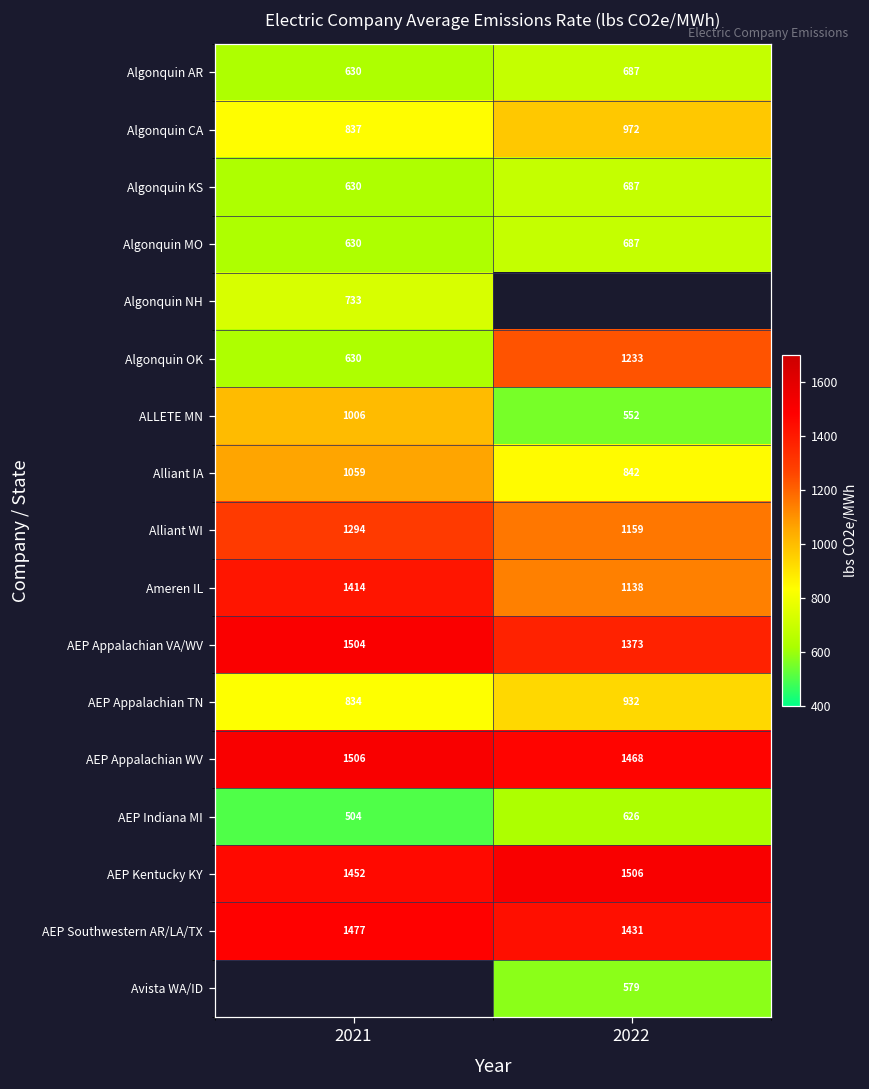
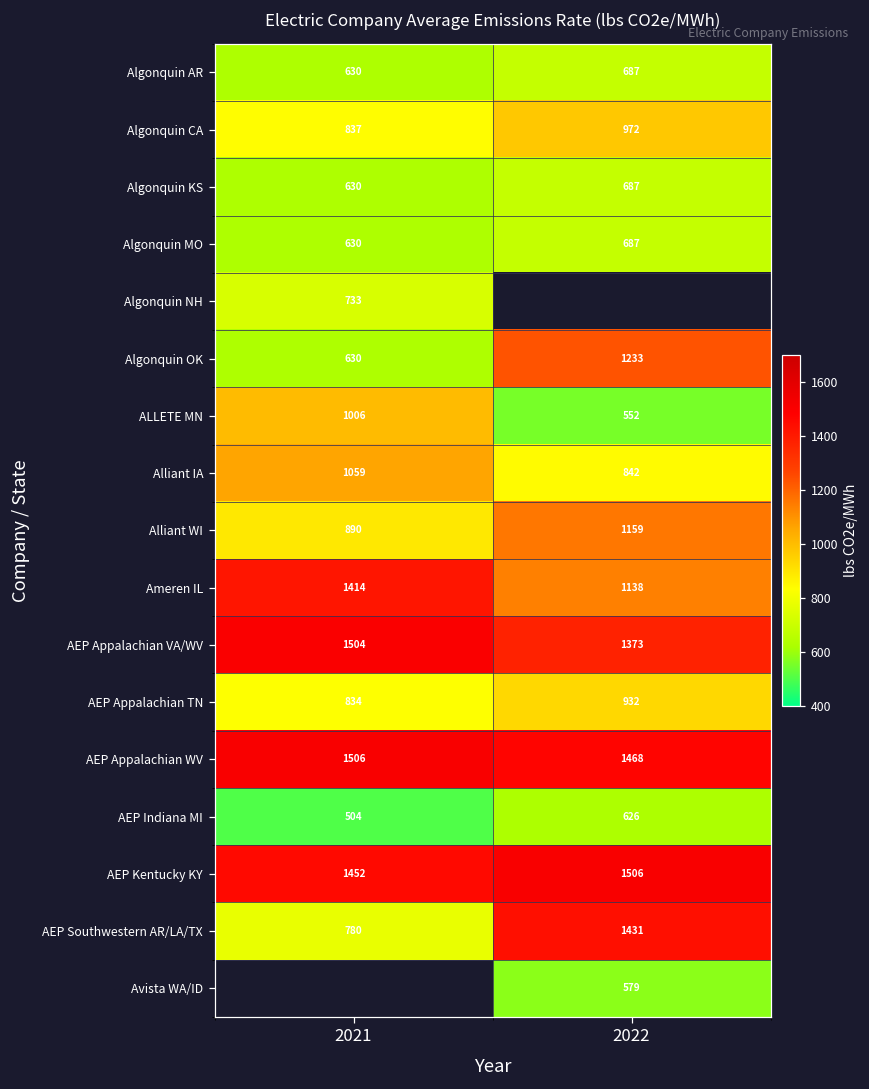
Alliant WI, 2021: 1294 -> 890
AEP Southwestern AR/LA/TX, 2021: 1477 -> 780
